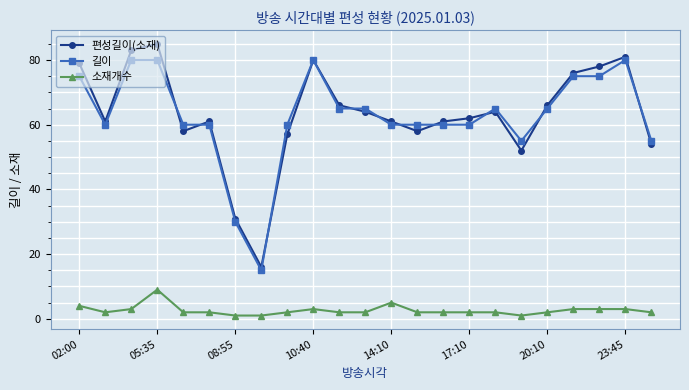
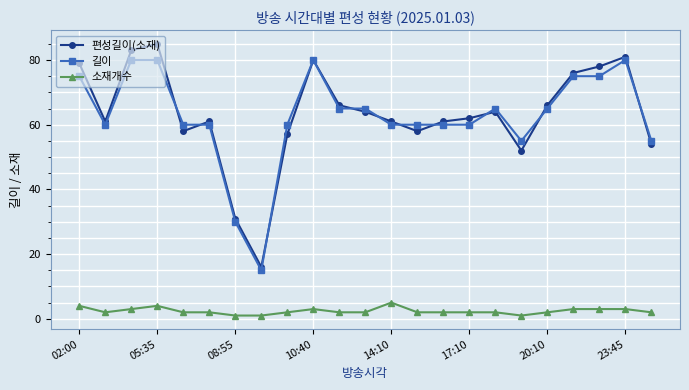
소재개수, 05:35: 9 -> 4
